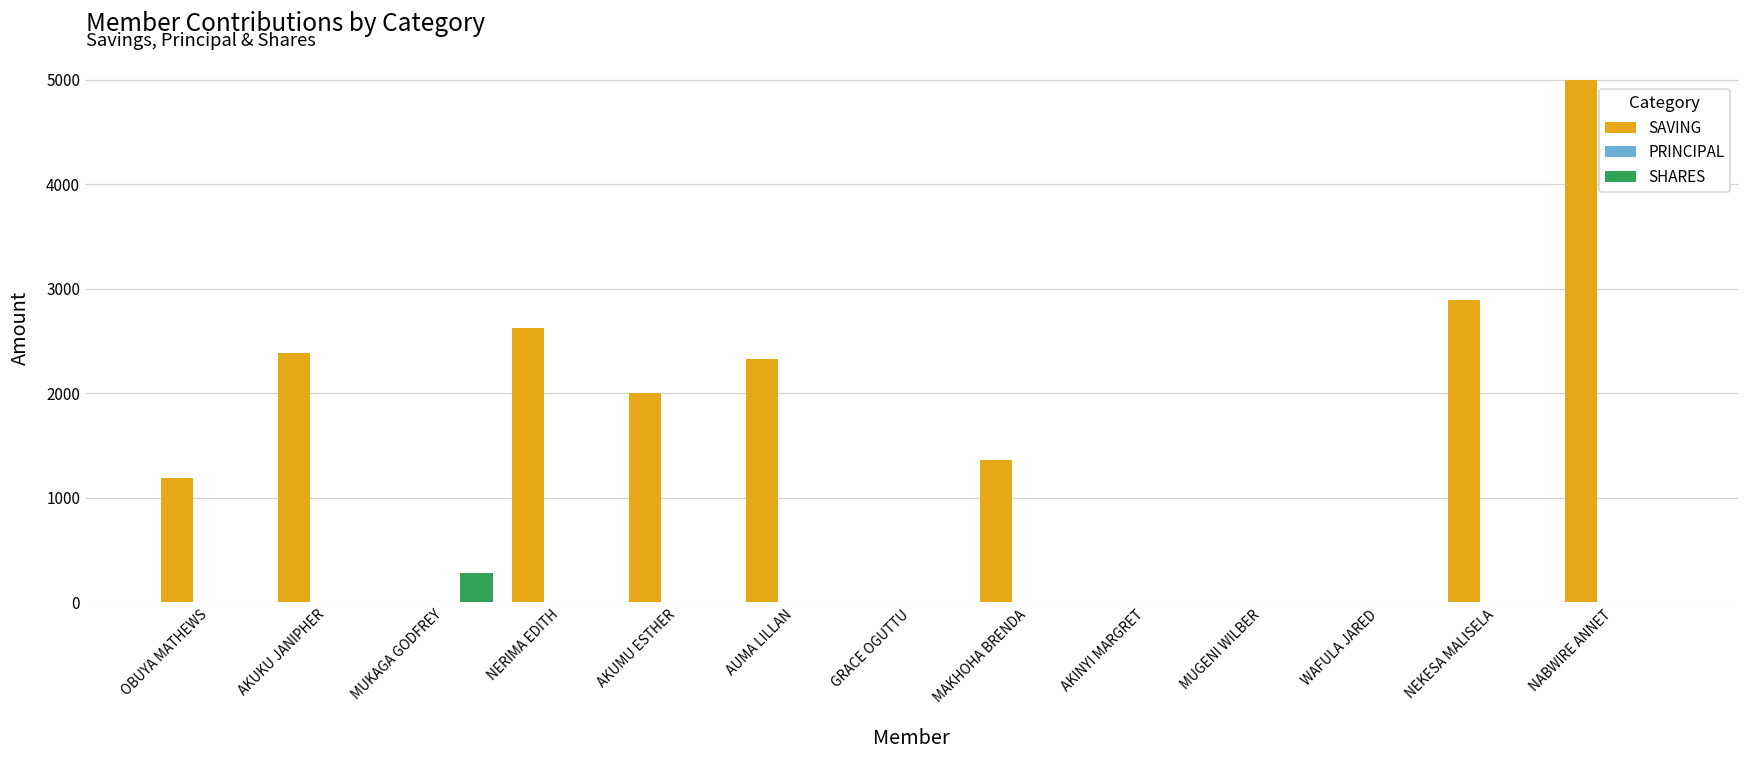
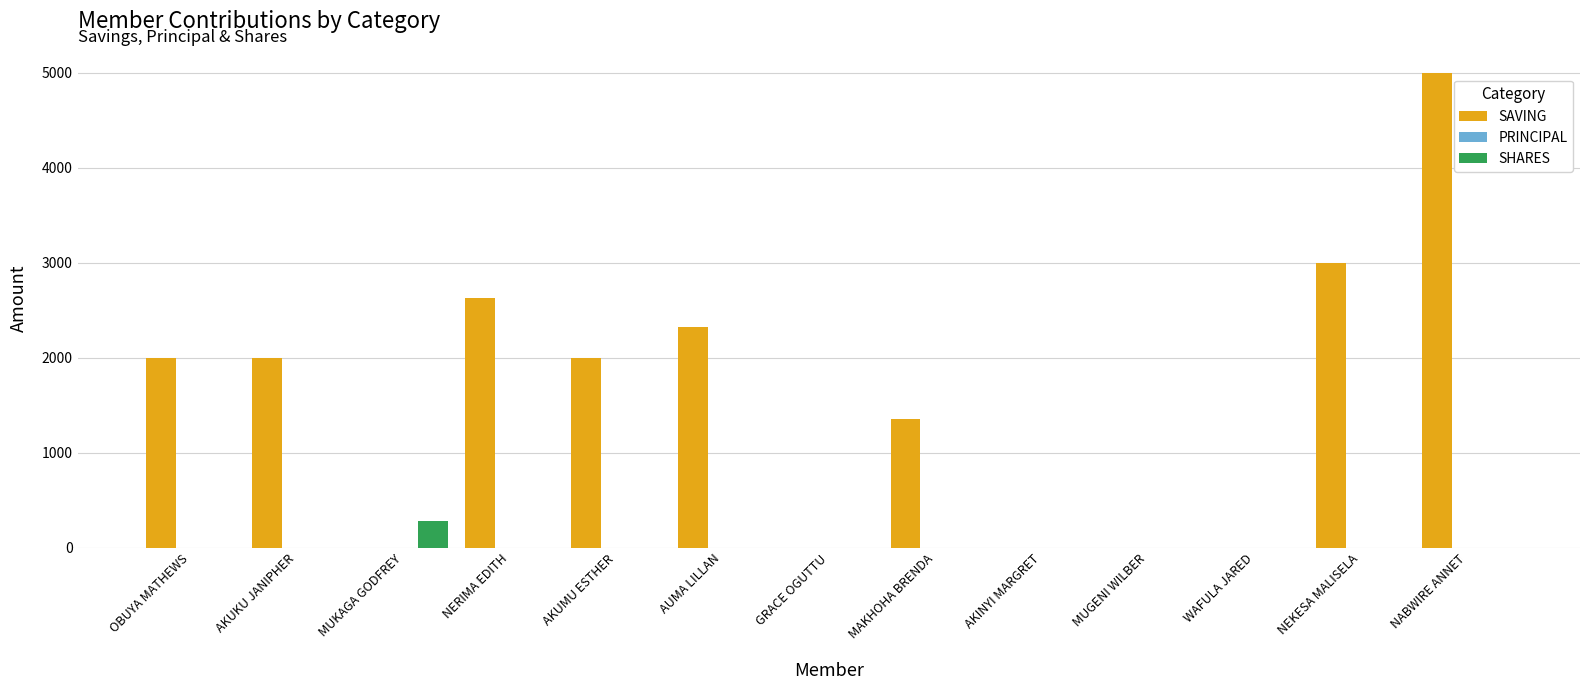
SAVING, OBUYA MATHEWS: 1200 -> 2000
SAVING, AKUKU JANIPHER: 2400 -> 2000
SAVING, NEKESA MALISELA: 2900 -> 3000
